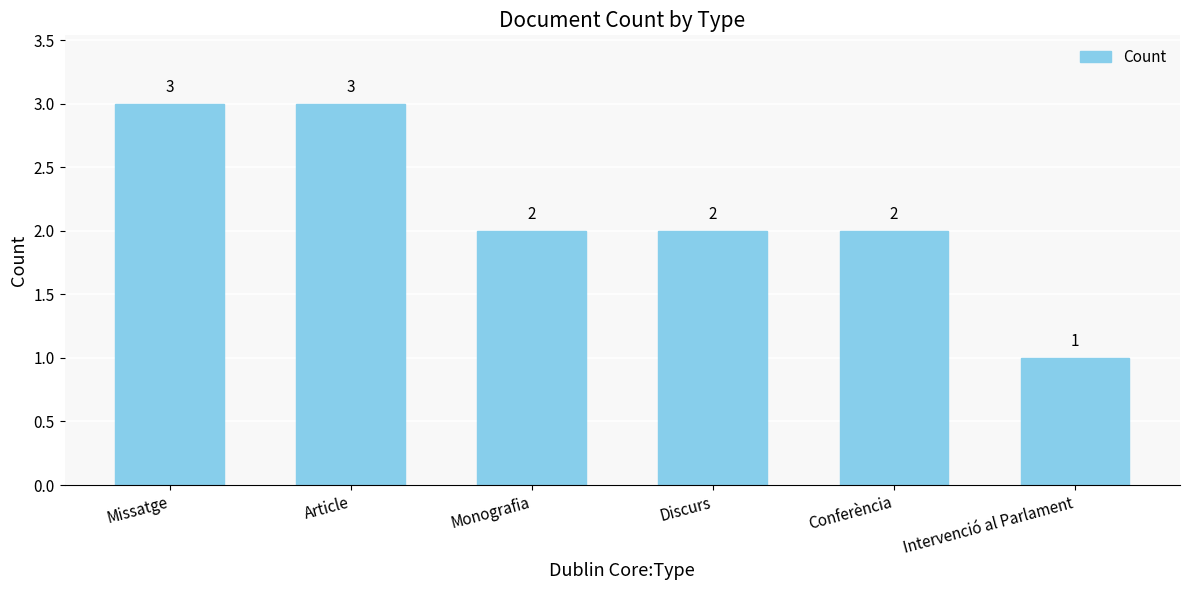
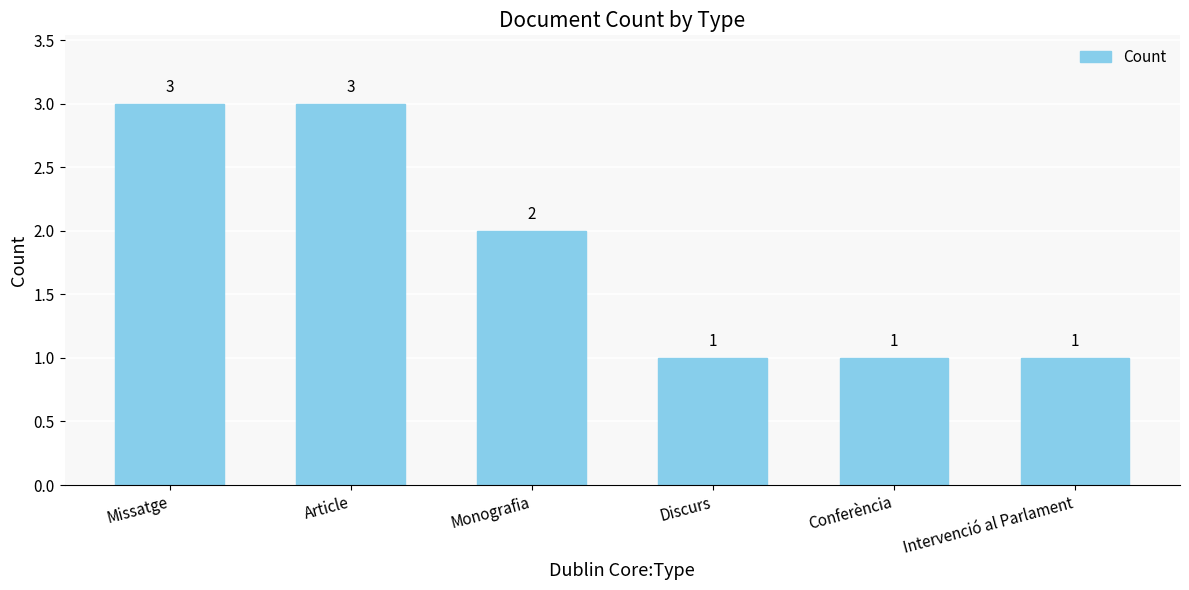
Discurs: 2 -> 1
Conferència: 2 -> 1
